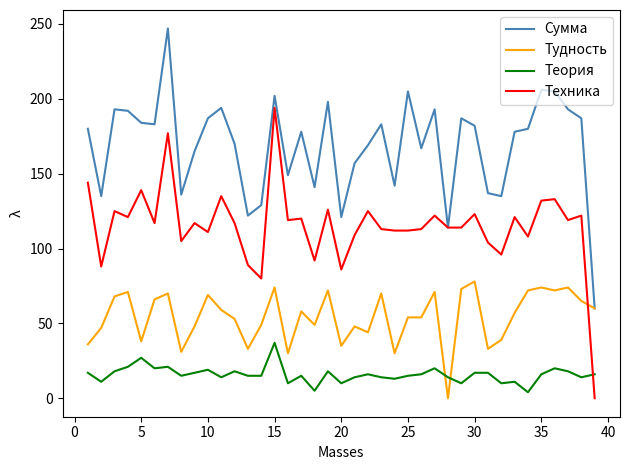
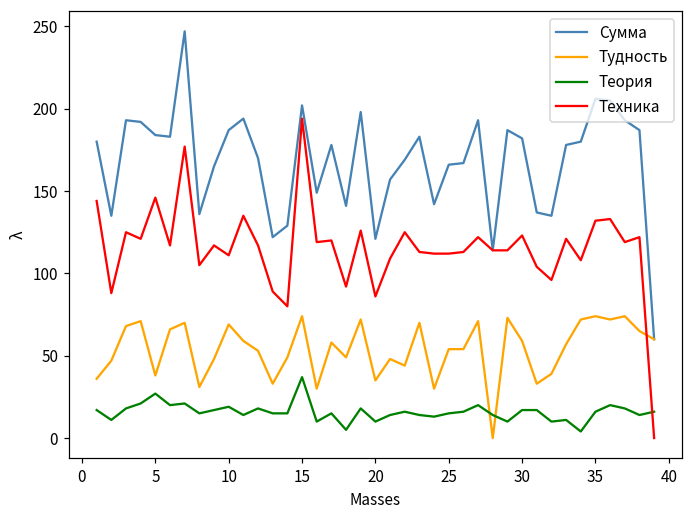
Техника, 5: 139 -> 146
Сумма, 25: 205 -> 166
Тудность, 30: 78 -> 59
